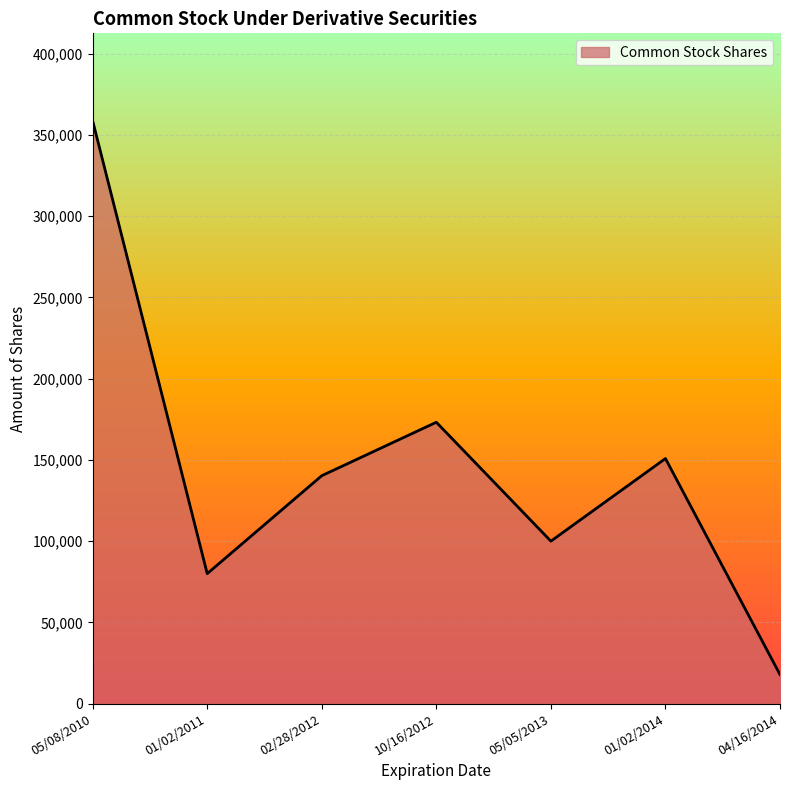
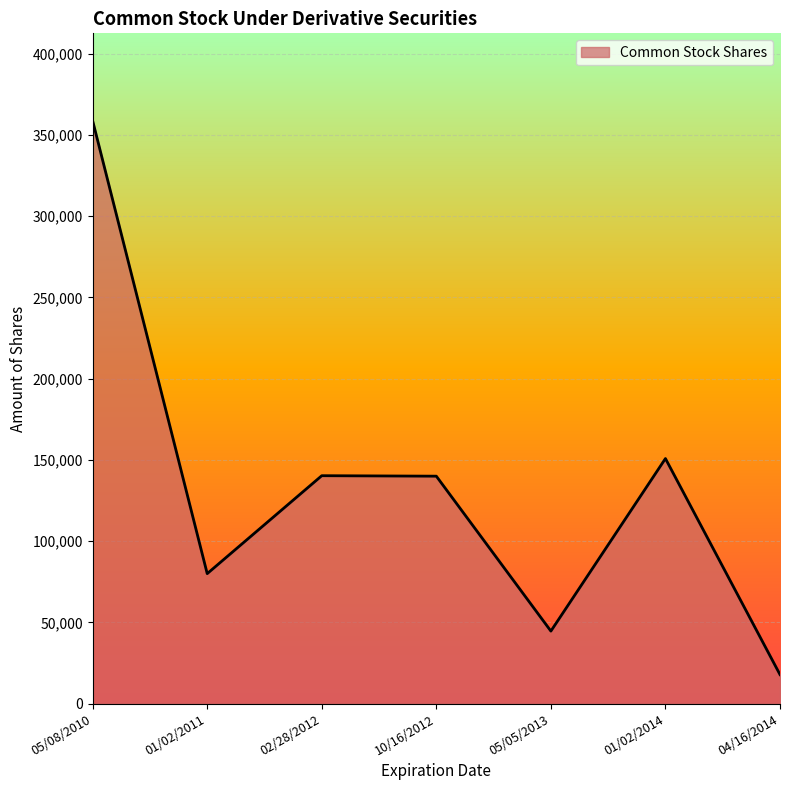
10/16/2012: 173,000 -> 140,000
05/05/2013: 100,000 -> 45,000
